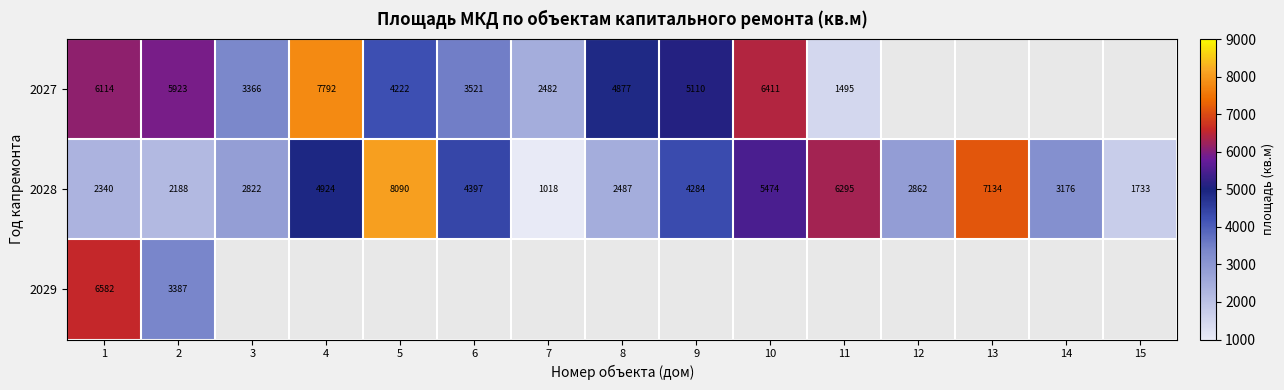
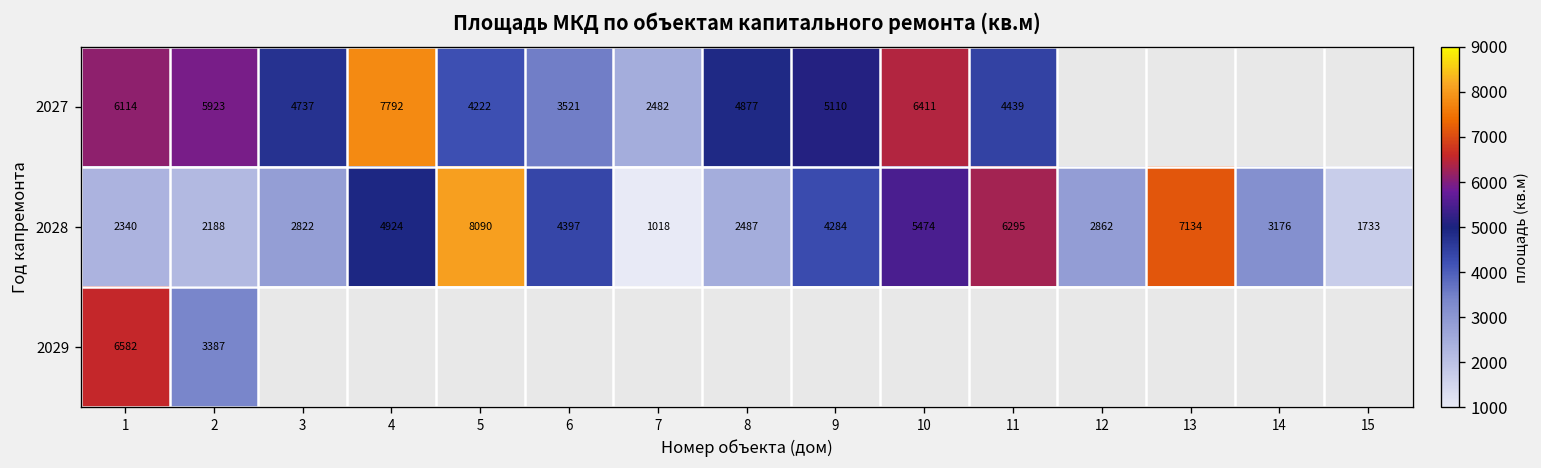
2027, 3: 3366 -> 4737
2027, 11: 1495 -> 4439
